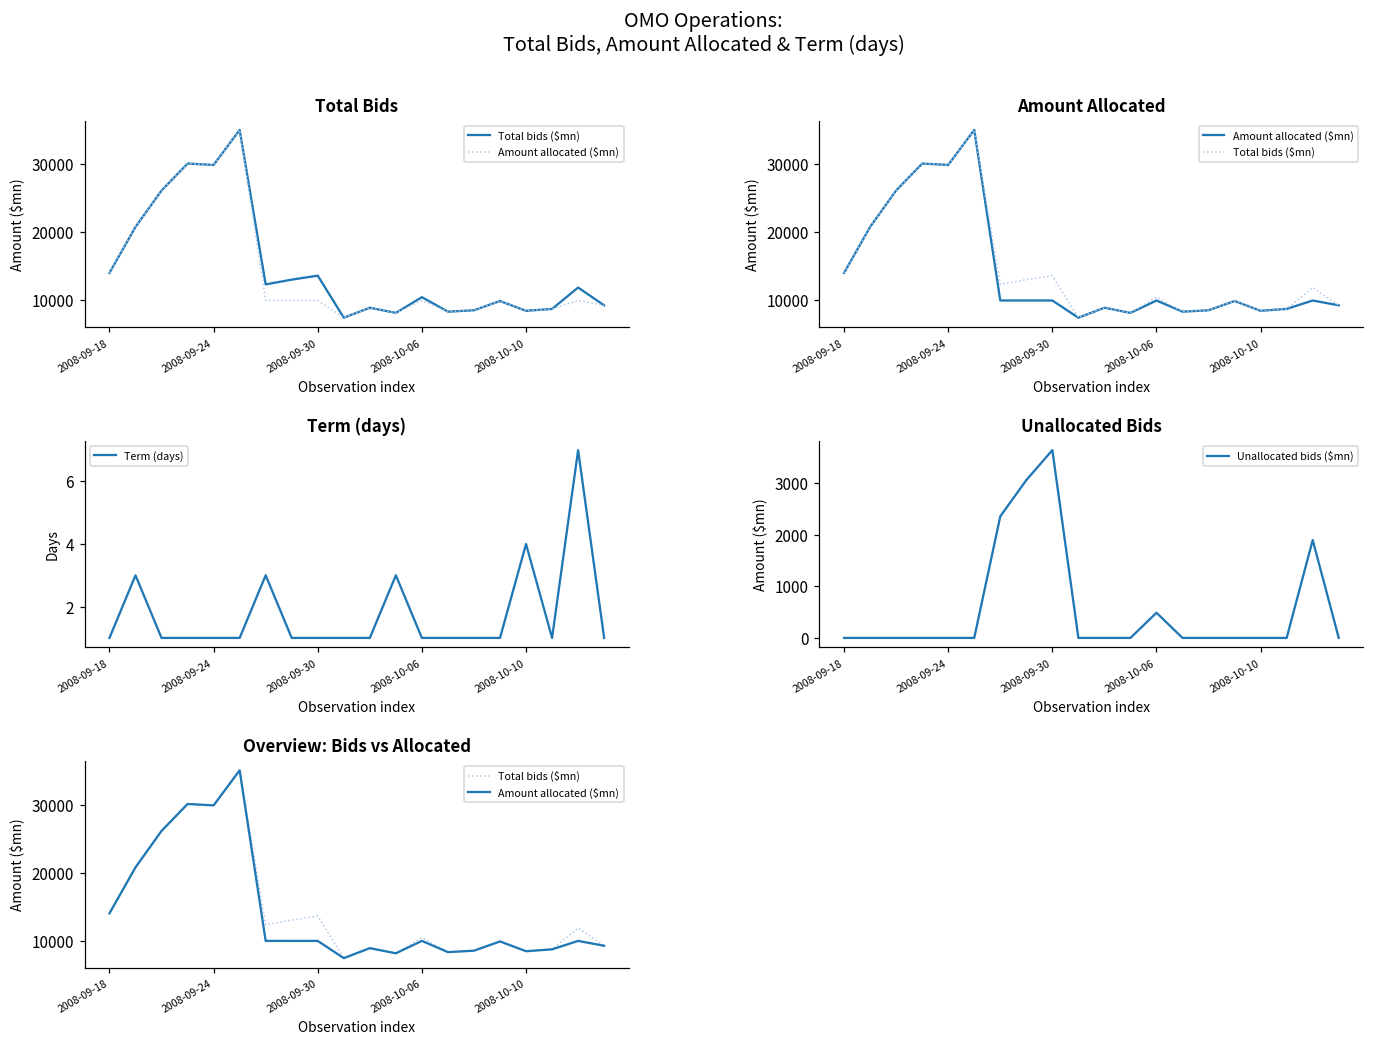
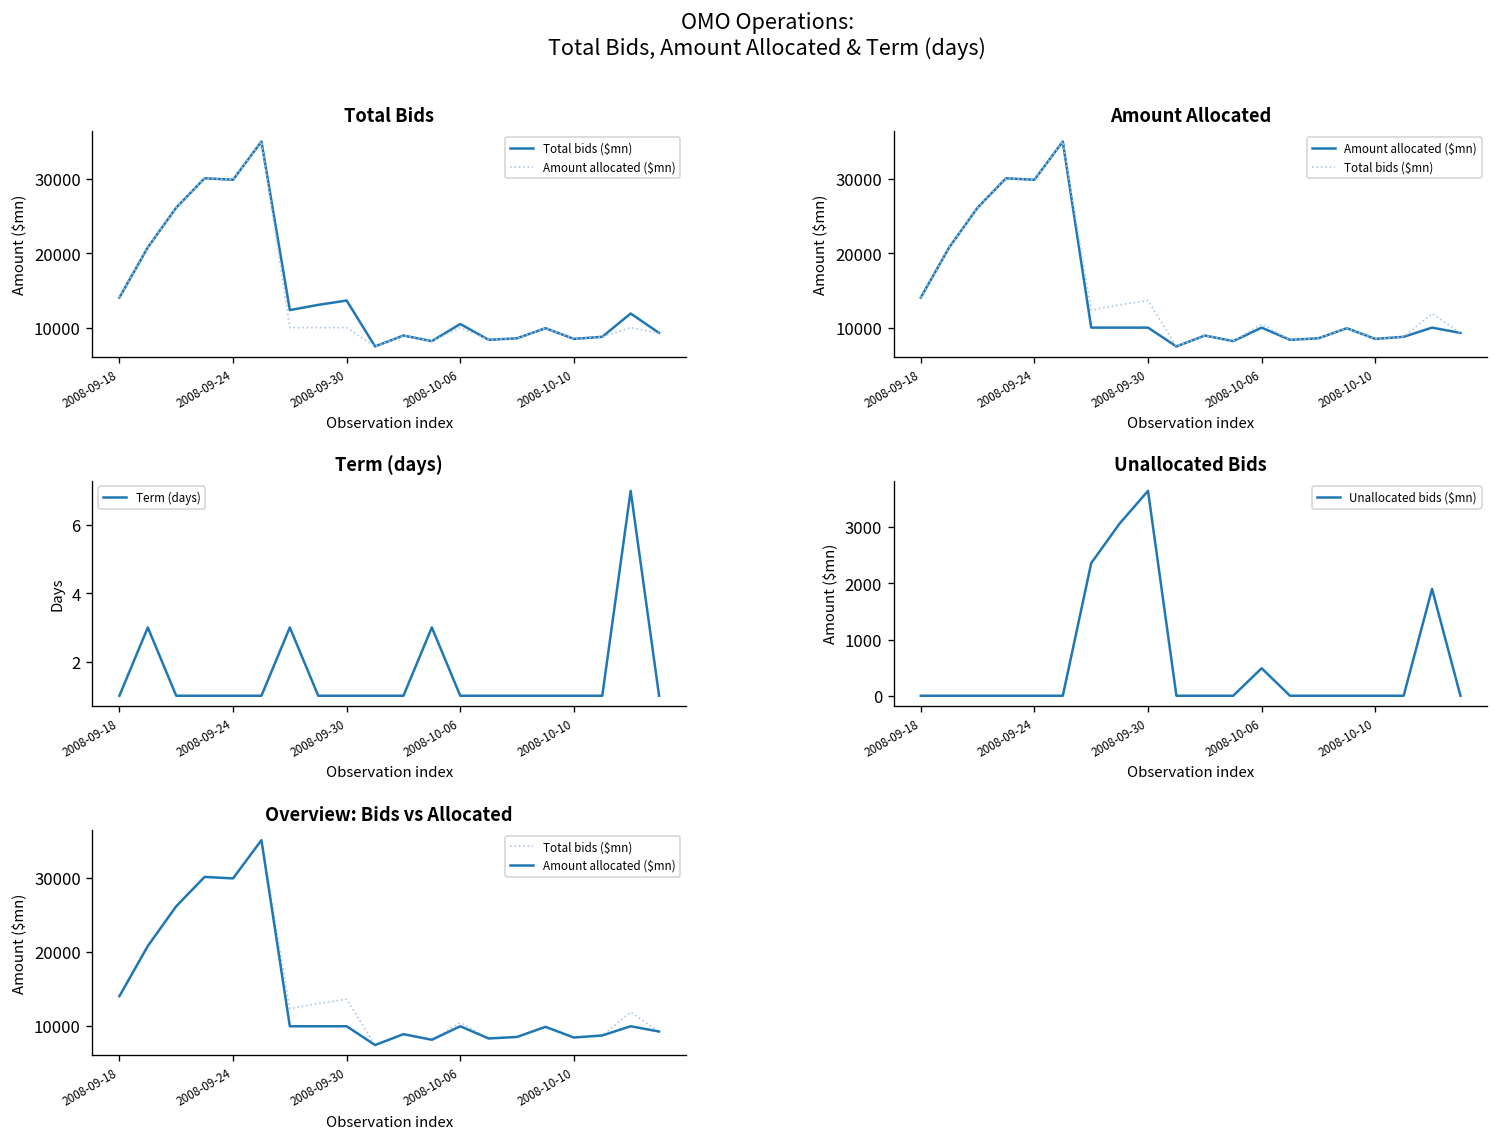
Term (days), 2008-10-10: 4 -> 1
